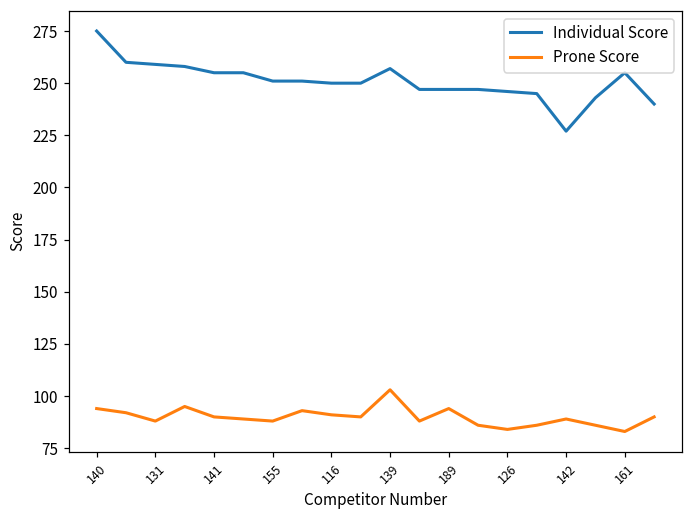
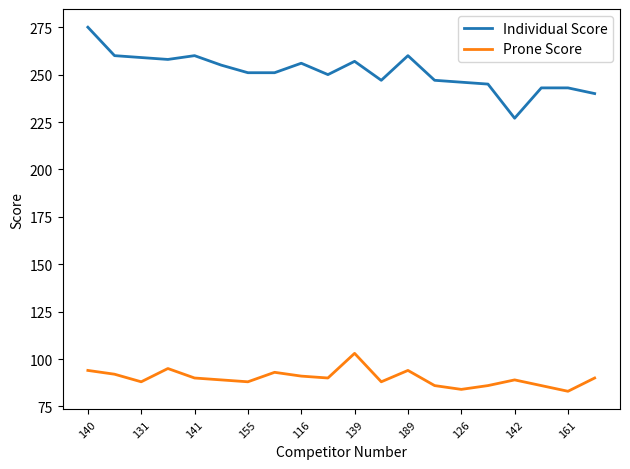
Individual Score, 141: 255 -> 260
Individual Score, 116: 250 -> 256
Individual Score, 189: 247 -> 260
Individual Score, 161: 255 -> 243
